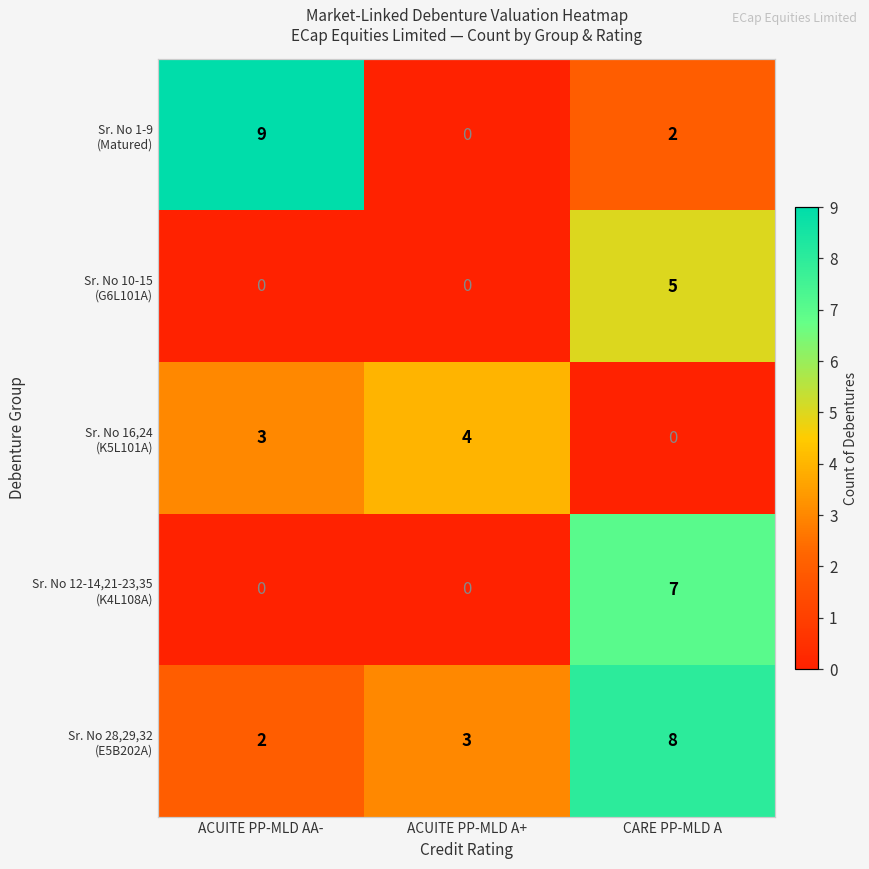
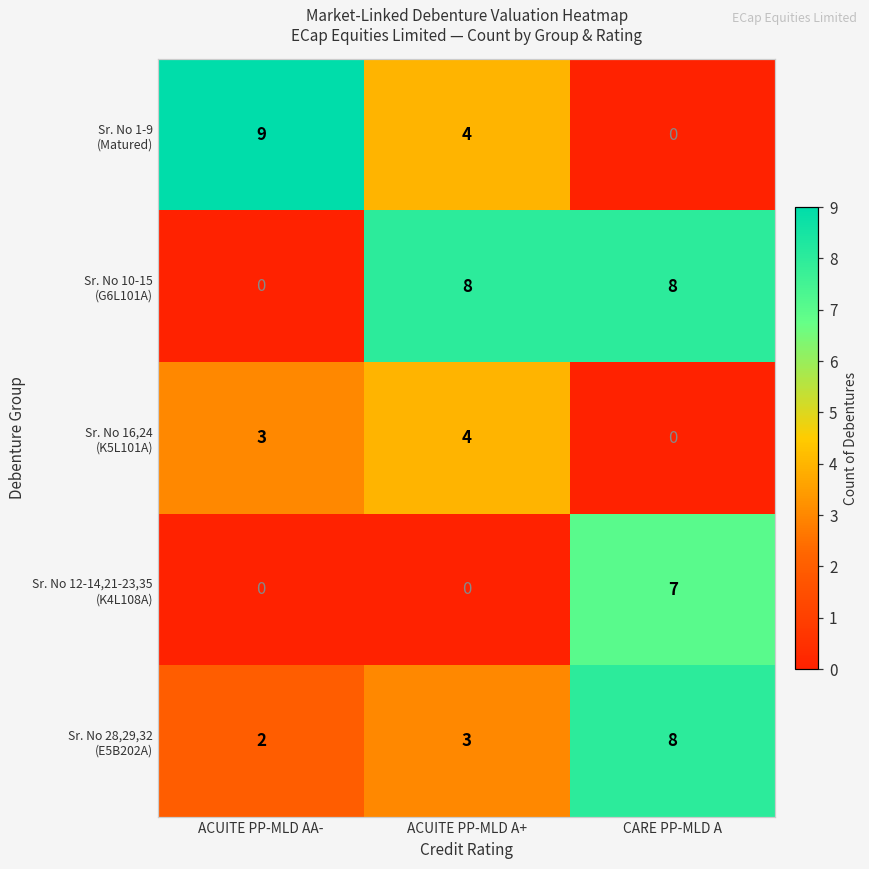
Sr. No 1-9 (Matured), ACUITE PP-MLD A+: 0 -> 4
Sr. No 1-9 (Matured), CARE PP-MLD A: 2 -> 0
Sr. No 10-15 (G6L101A), ACUITE PP-MLD A+: 0 -> 8
Sr. No 10-15 (G6L101A), CARE PP-MLD A: 5 -> 8
